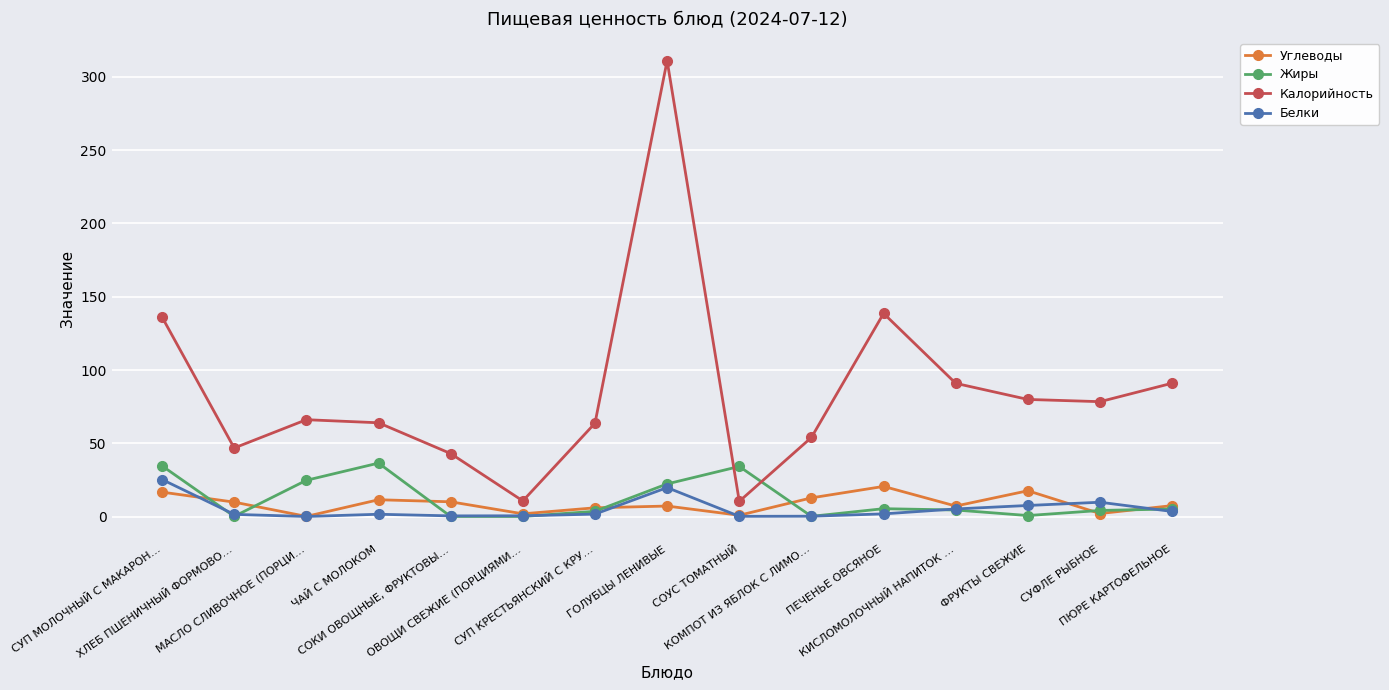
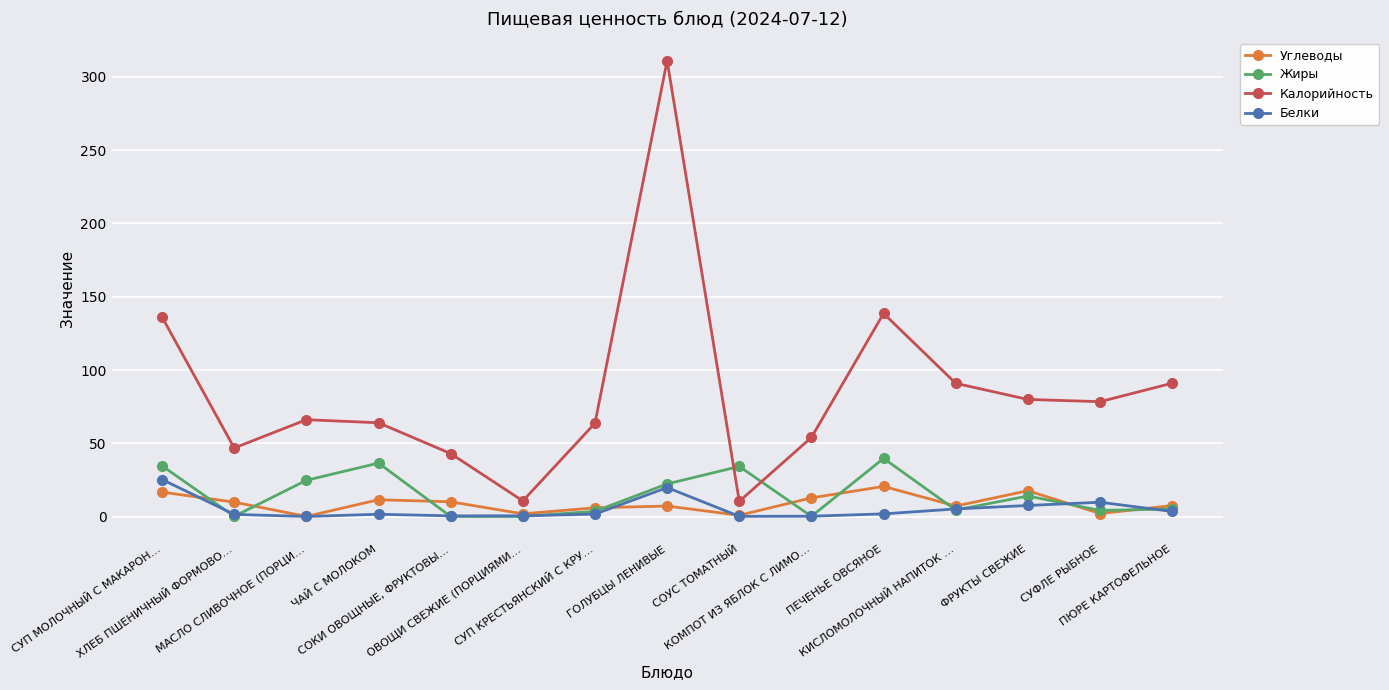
Жиры, ПЕЧЕНЬЕ ОВСЯНОЕ: 5 -> 40
Жиры, ФРУКТЫ СВЕЖИЕ: 1 -> 14
